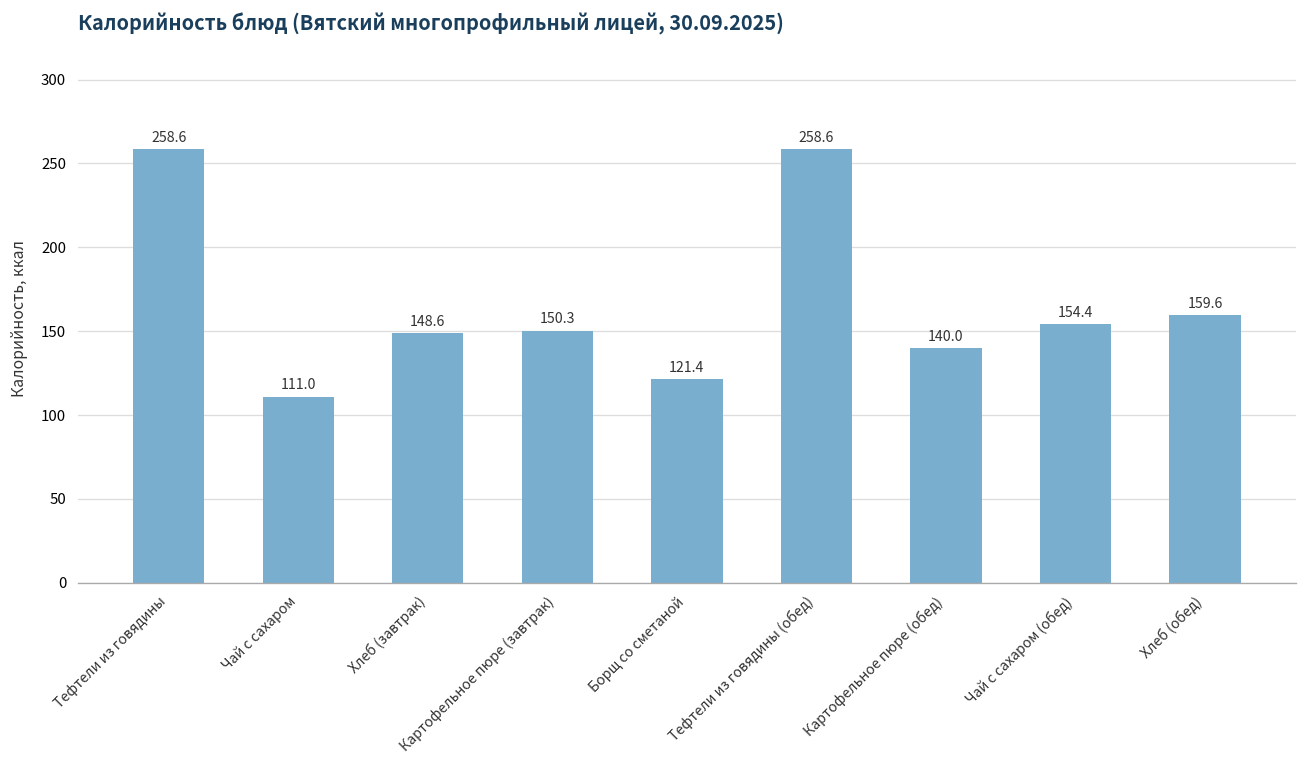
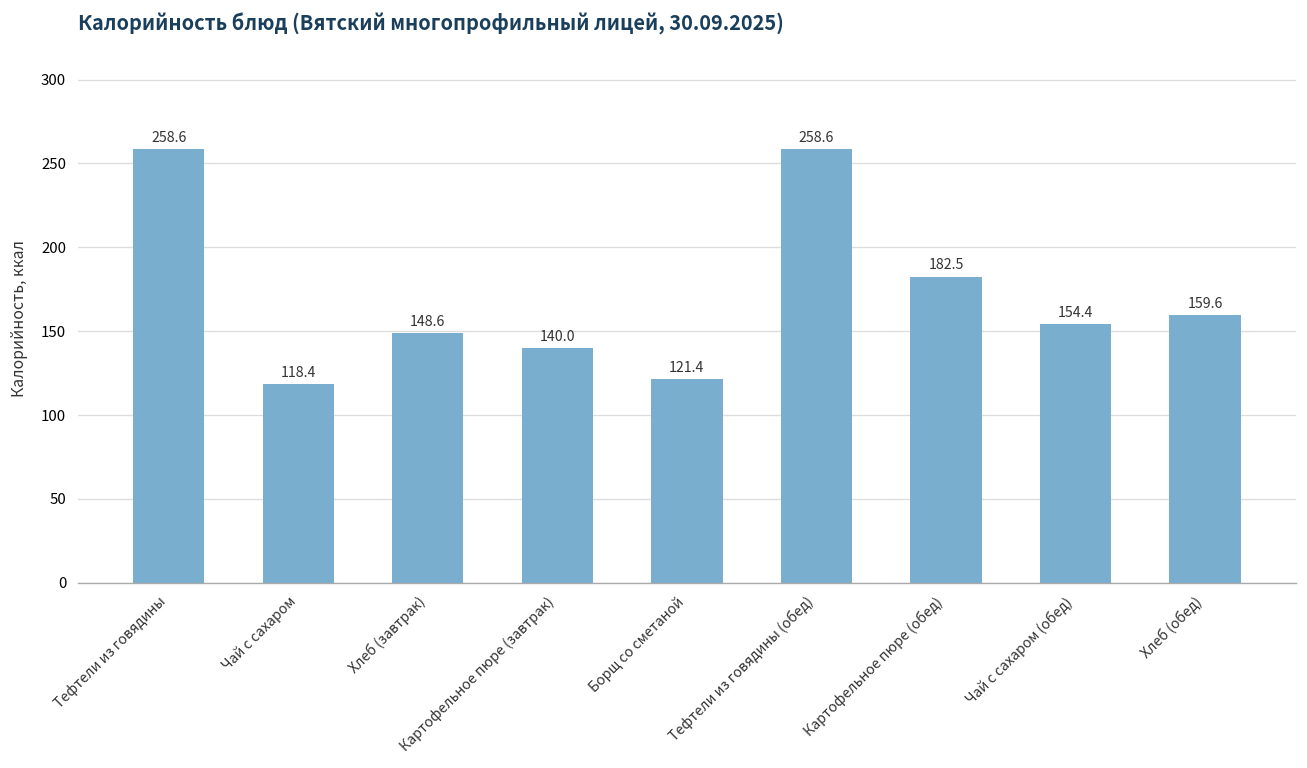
Чай с сахаром: 111.0 -> 118.4
Картофельное пюре (завтрак): 150.3 -> 140.0
Картофельное пюре (обед): 140.0 -> 182.5
